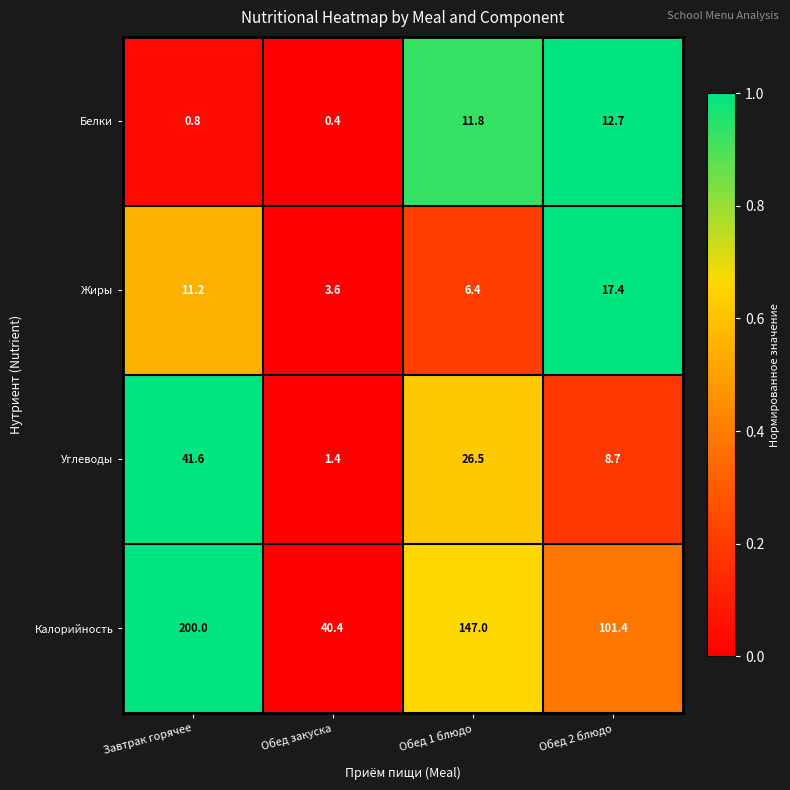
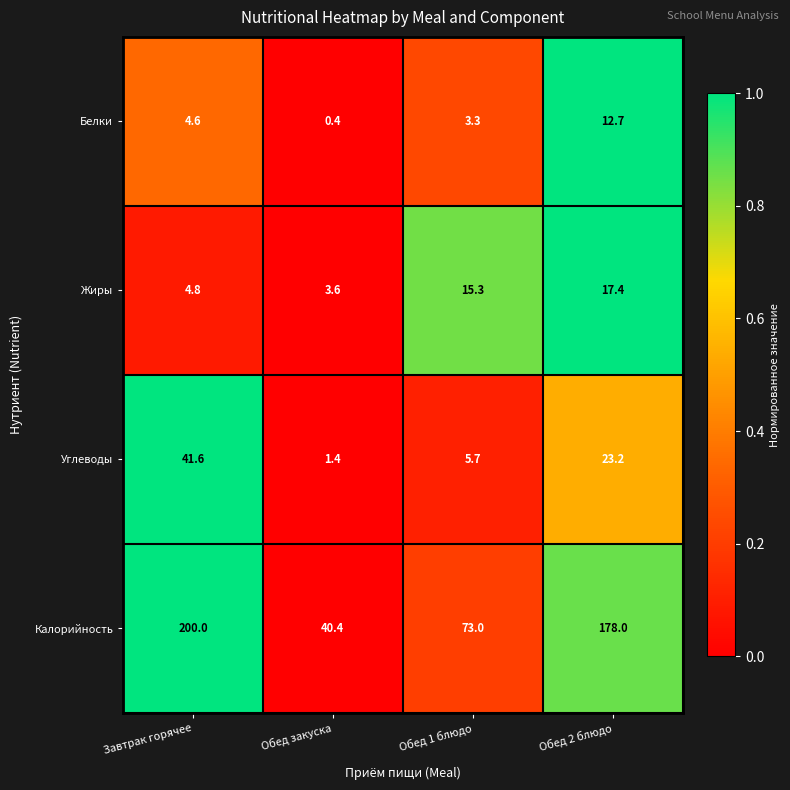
Белки, Завтрак горячее: 0.8 -> 4.6
Белки, Обед 1 блюдо: 11.8 -> 3.3
Жиры, Завтрак горячее: 11.2 -> 4.8
Жиры, Обед 1 блюдо: 6.4 -> 15.3
Углеводы, Обед 1 блюдо: 26.5 -> 5.7
Углеводы, Обед 2 блюдо: 8.7 -> 23.2
Калорийность, Обед 1 блюдо: 147.0 -> 73.0
Калорийность, Обед 2 блюдо: 101.4 -> 178.0
